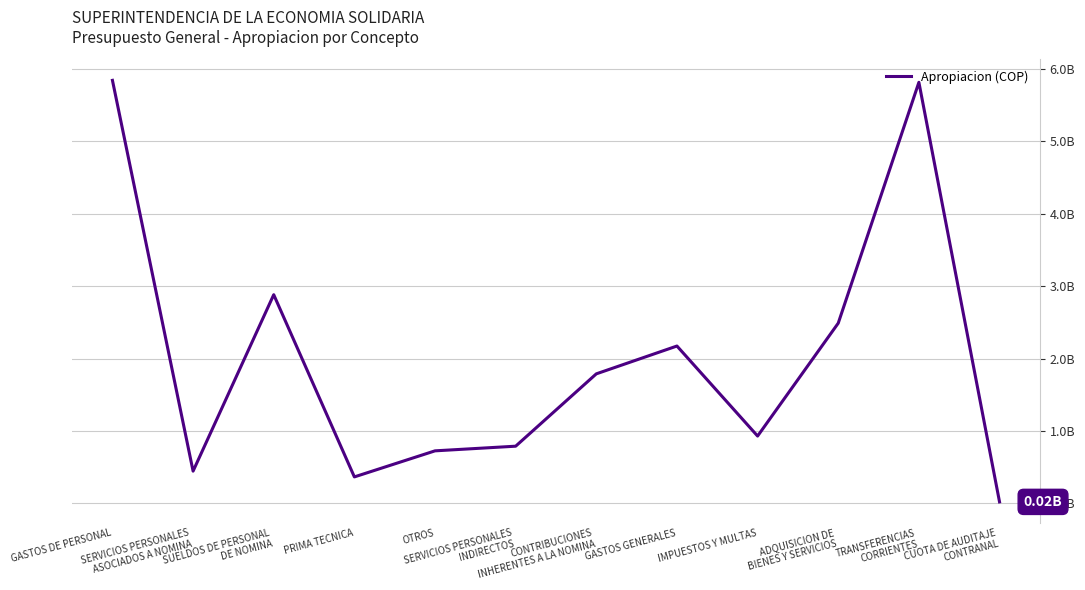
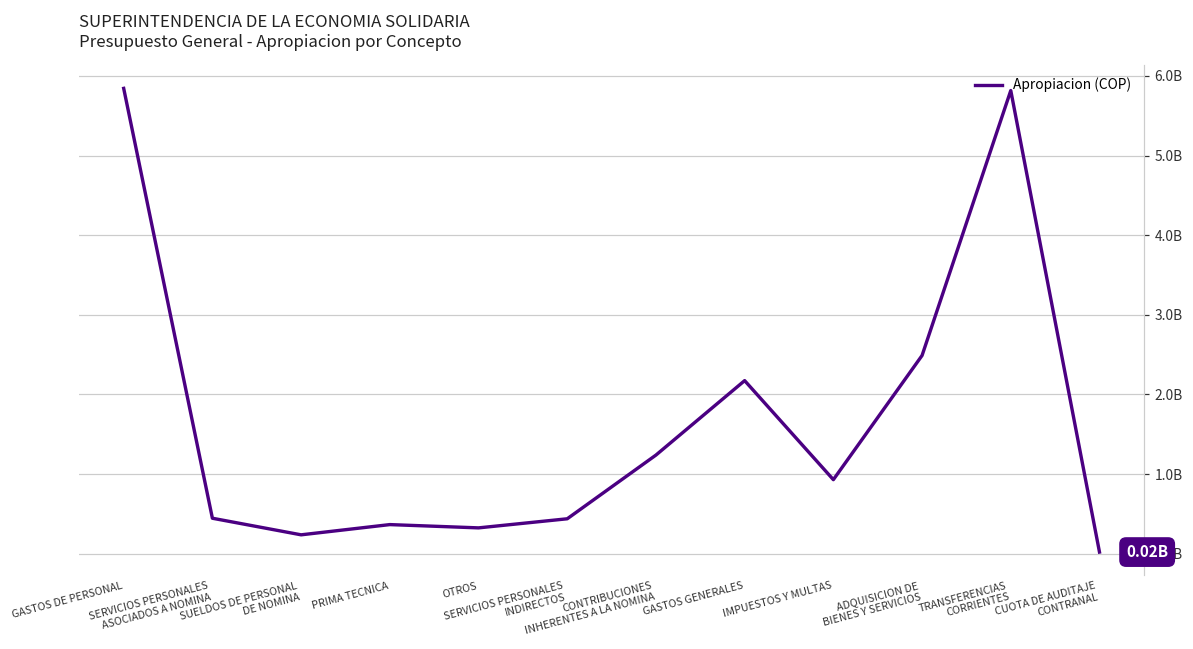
SUELDOS DE PERSONAL DE NOMINA: 2900000000 -> 200000000
OTROS: 700000000 -> 300000000
SERVICIOS PERSONALES INDIRECTOS: 800000000 -> 400000000
CONTRIBUCIONES INHERENTES A LA NOMINA: 1800000000 -> 1200000000
